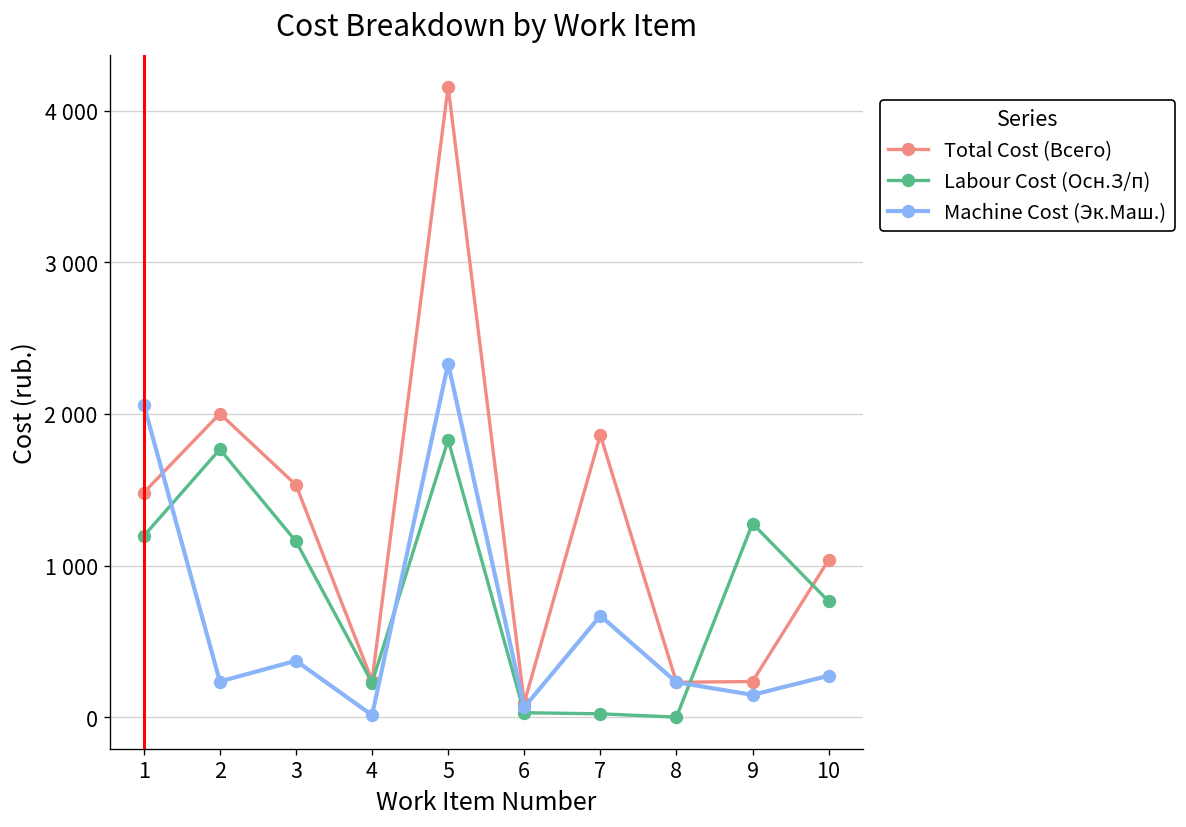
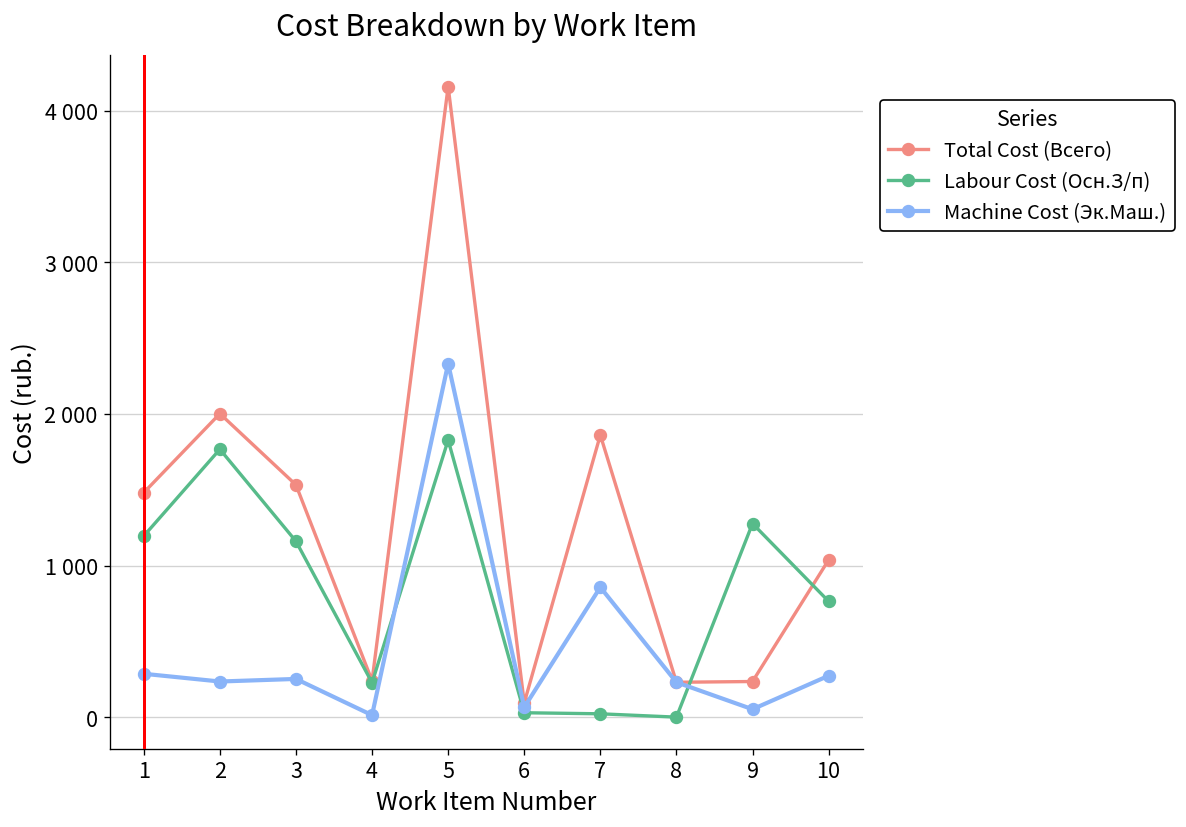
Machine Cost (Эк.Маш.), 1: 2060 -> 290
Machine Cost (Эк.Маш.), 3: 370 -> 250
Machine Cost (Эк.Маш.), 7: 670 -> 860
Machine Cost (Эк.Маш.), 9: 150 -> 50
